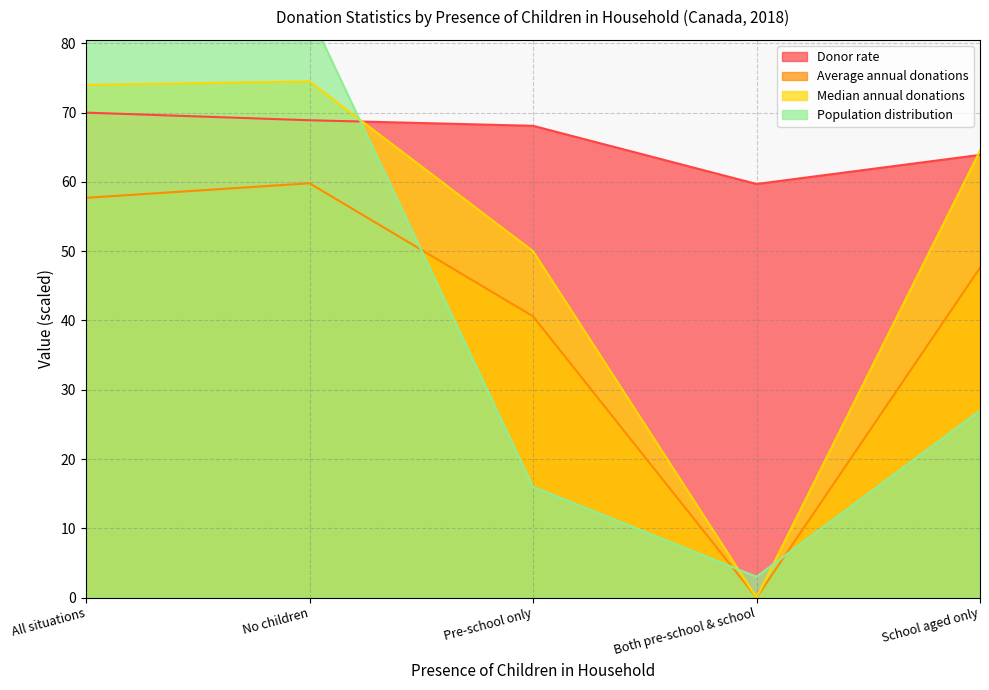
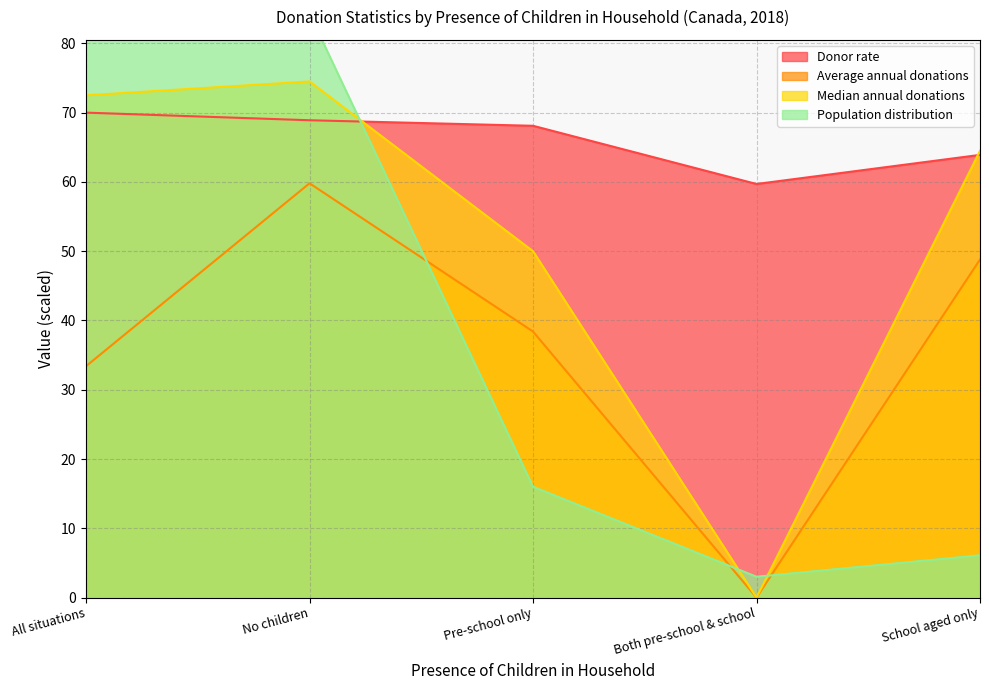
Average annual donations, All situations: 58 -> 33
Median annual donations, All situations: 74 -> 73
Average annual donations, Pre-school only: 41 -> 38
Average annual donations, School aged only: 48 -> 49
Population distribution, School aged only: 27 -> 6
